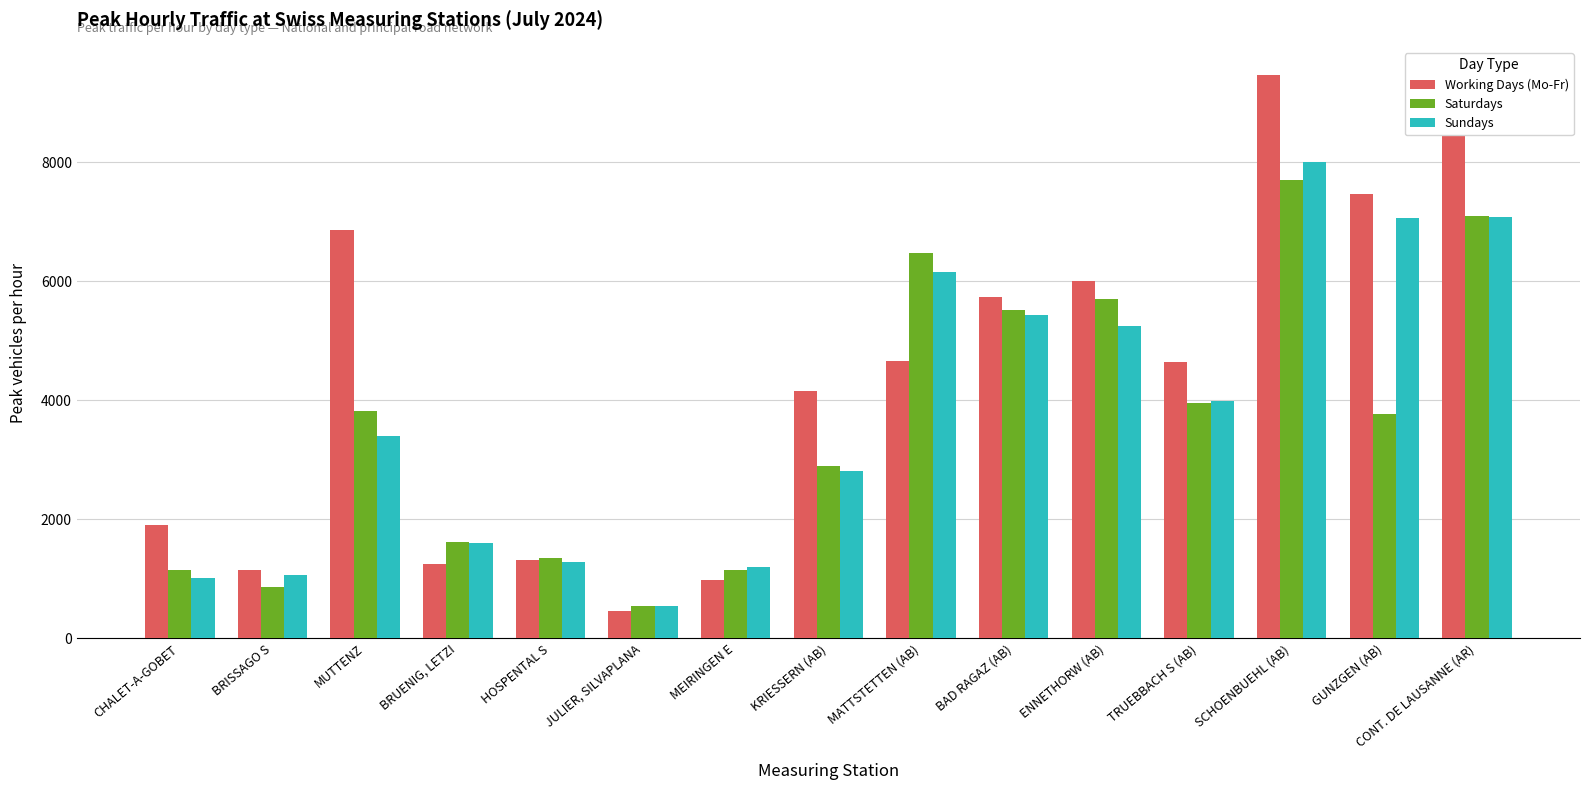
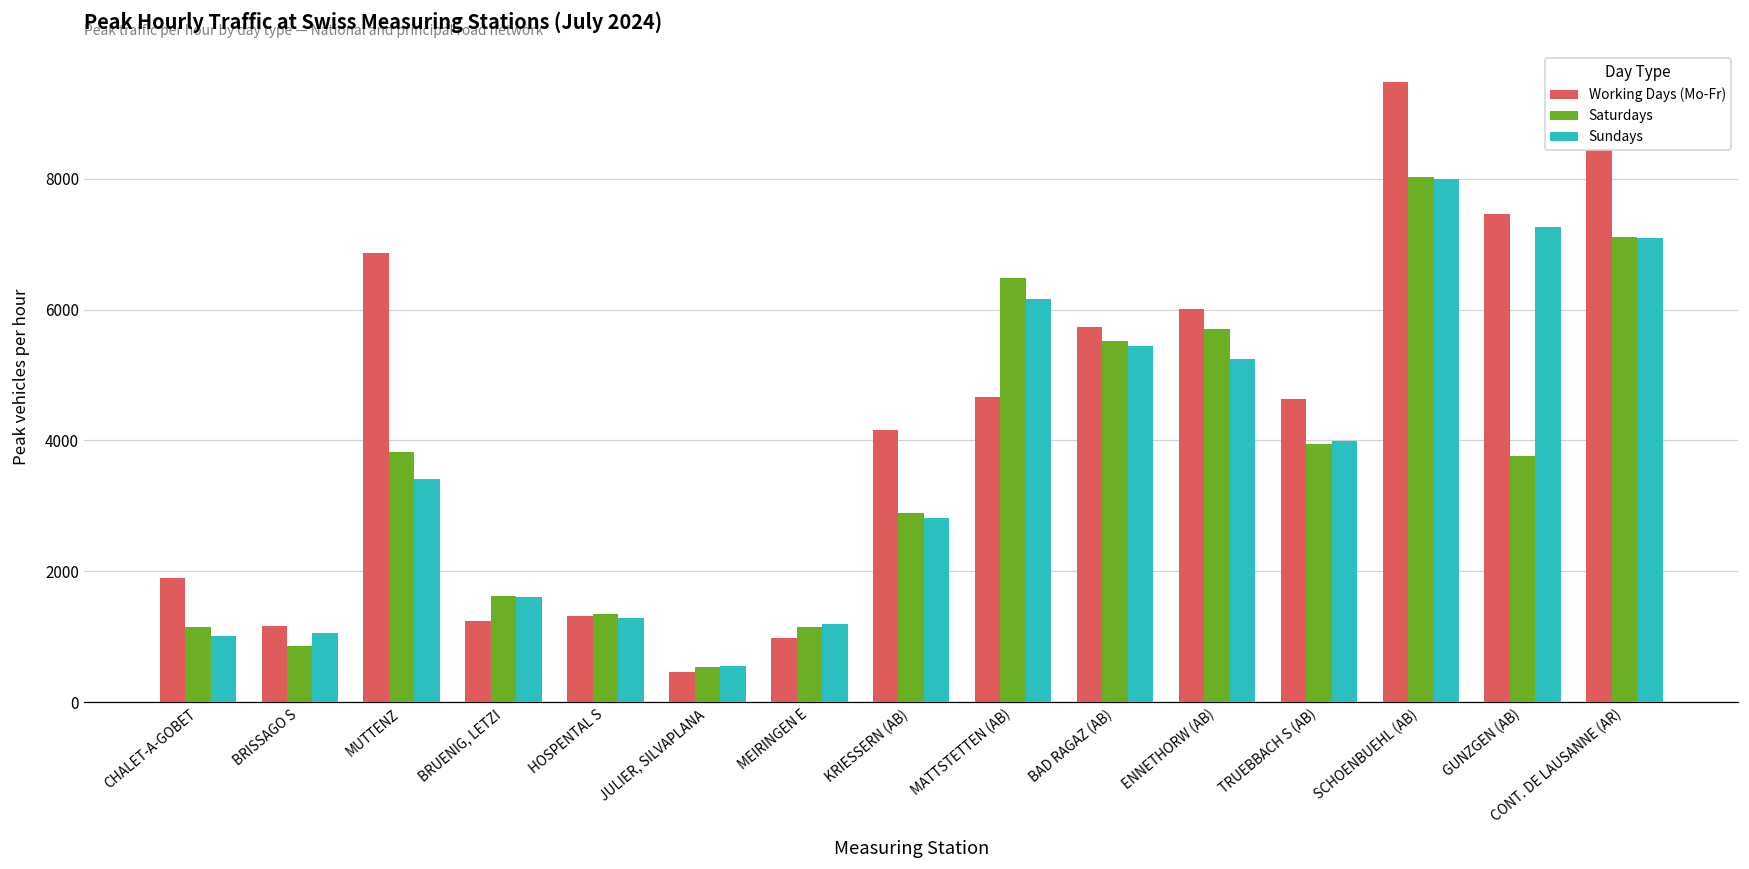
Saturdays, SCHOENBUEHL (AB): 7700 -> 8000
Sundays, GUNZGEN (AB): 7100 -> 7300
